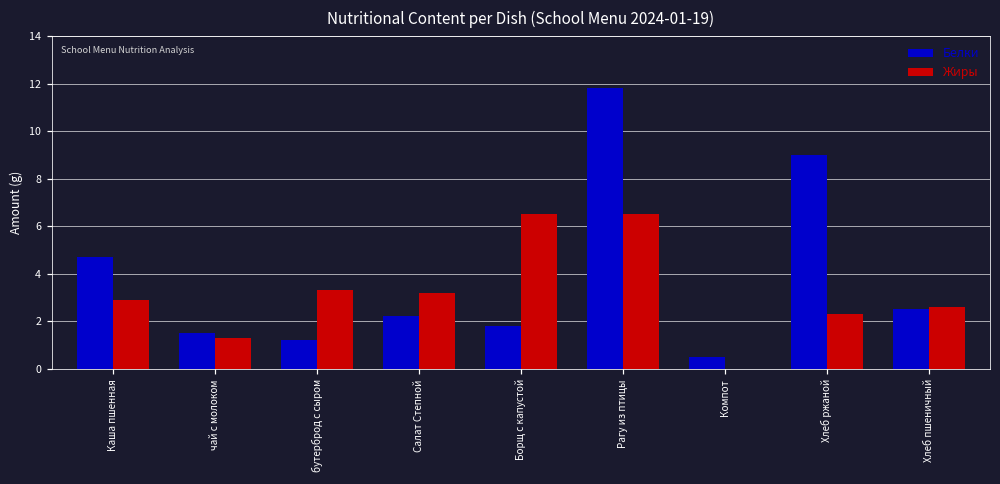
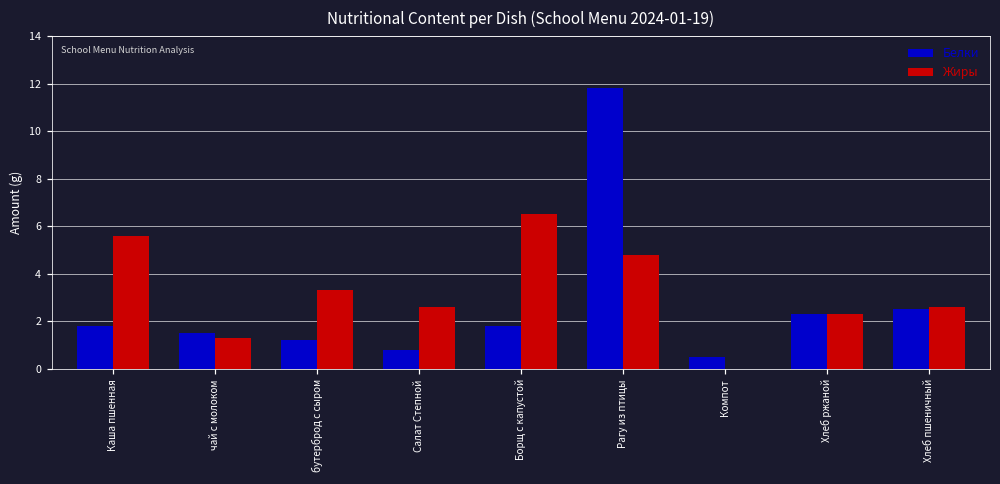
Белки, Каша пшенная: 4.7 -> 1.8
Жиры, Каша пшенная: 2.9 -> 5.6
Белки, Салат Степной: 2.2 -> 0.8
Жиры, Салат Степной: 3.2 -> 2.6
Жиры, Рагу из птицы: 6.5 -> 4.8
Белки, Хлеб ржаной: 9.0 -> 2.3
